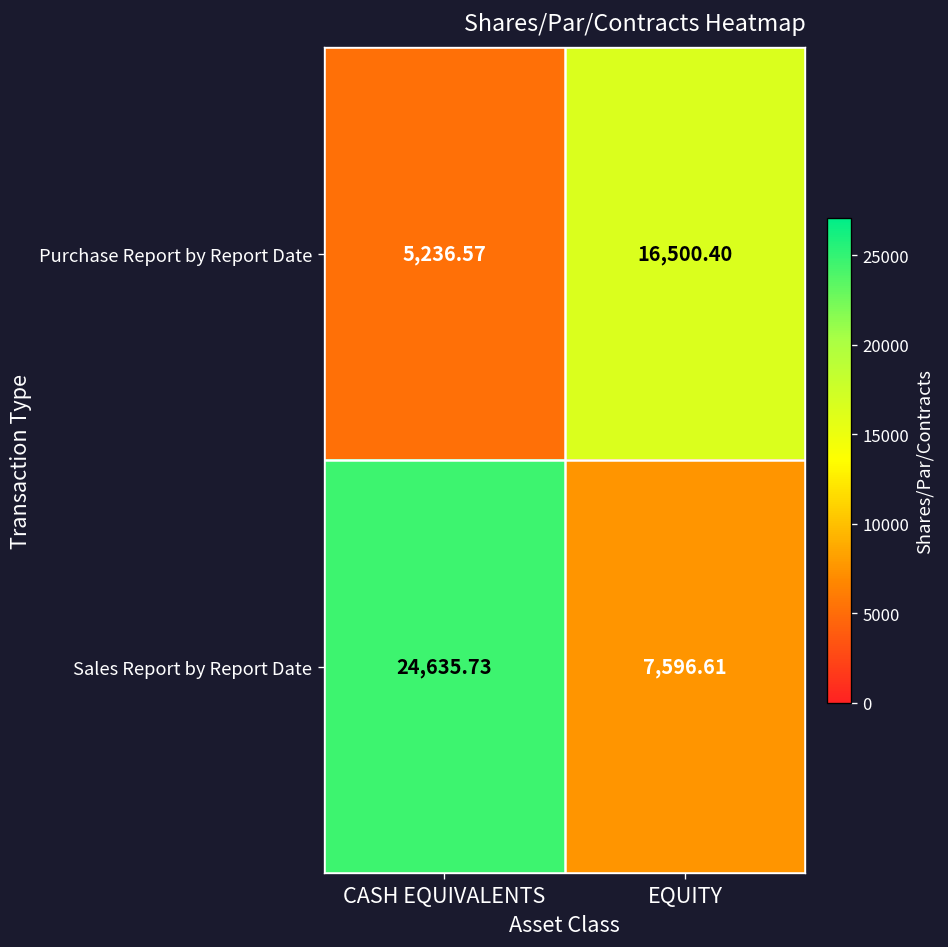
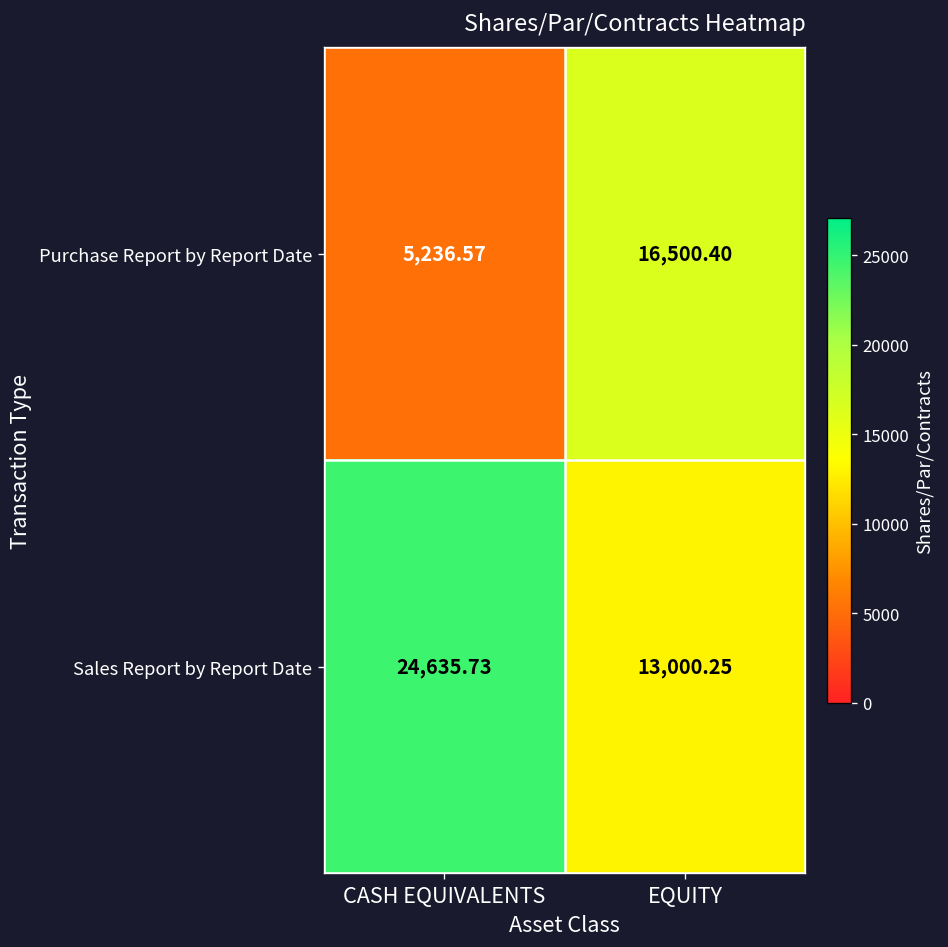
Sales Report by Report Date, EQUITY: 7,596.61 -> 13,000.25
